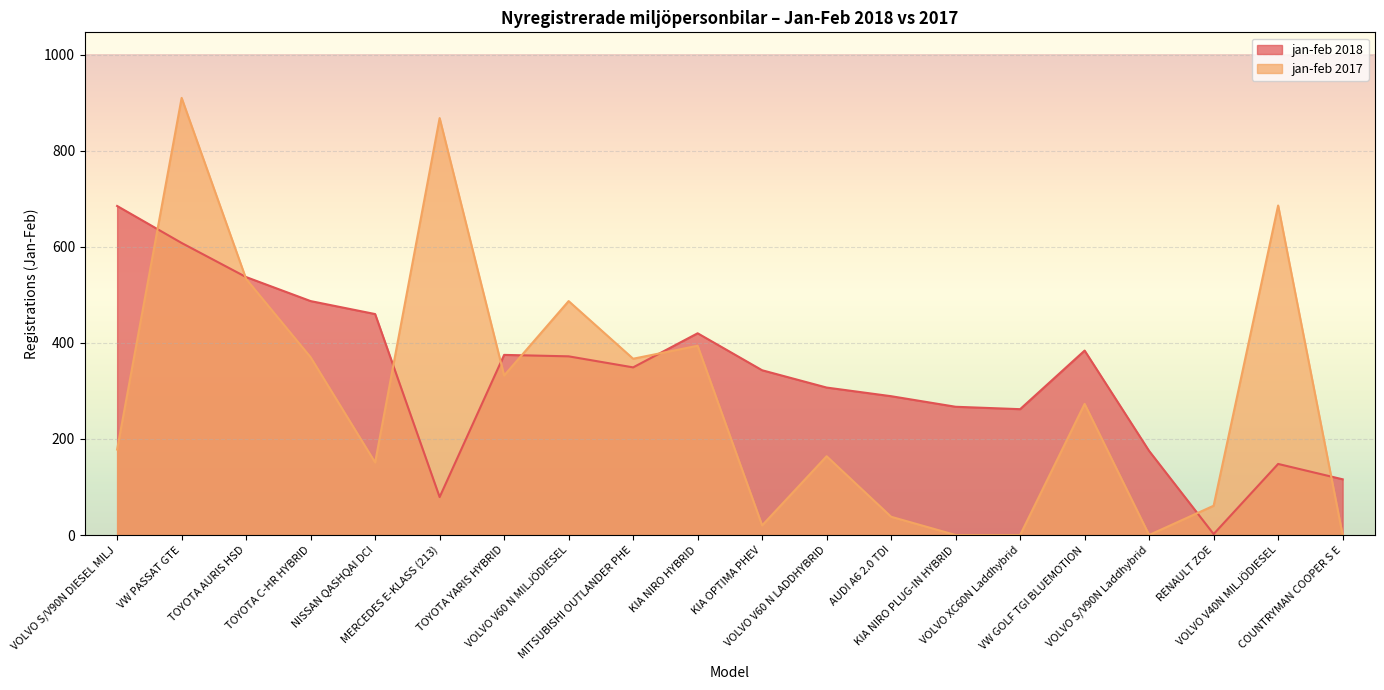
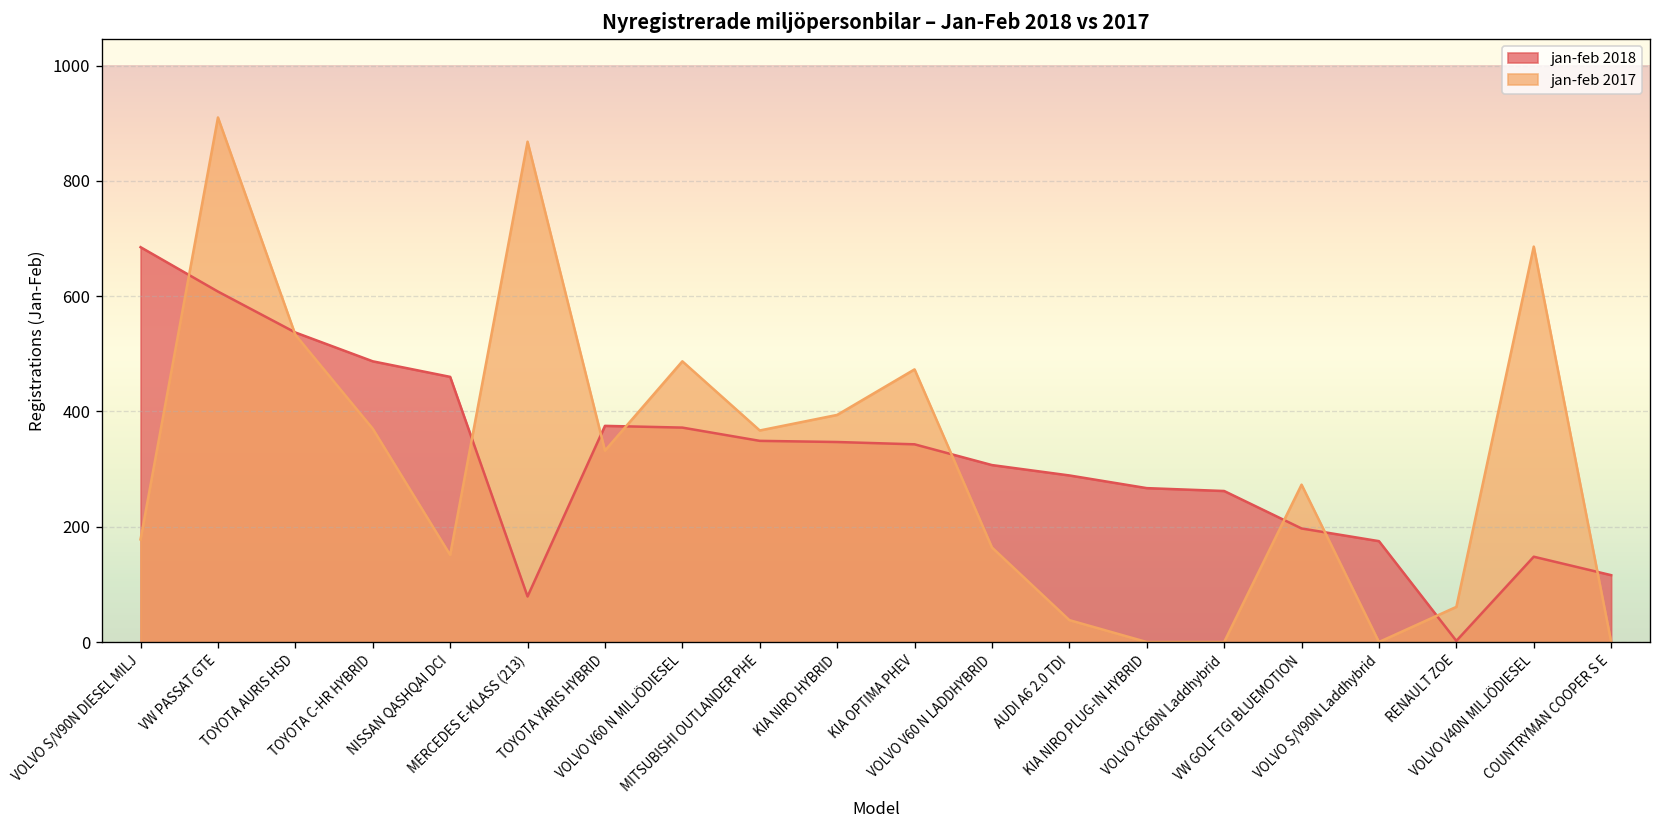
jan-feb 2018, KIA NIRO HYBRID: 420 -> 350
jan-feb 2017, KIA OPTIMA PHEV: 20 -> 470
jan-feb 2018, VW GOLF TGI BLUEMOTION: 380 -> 200
